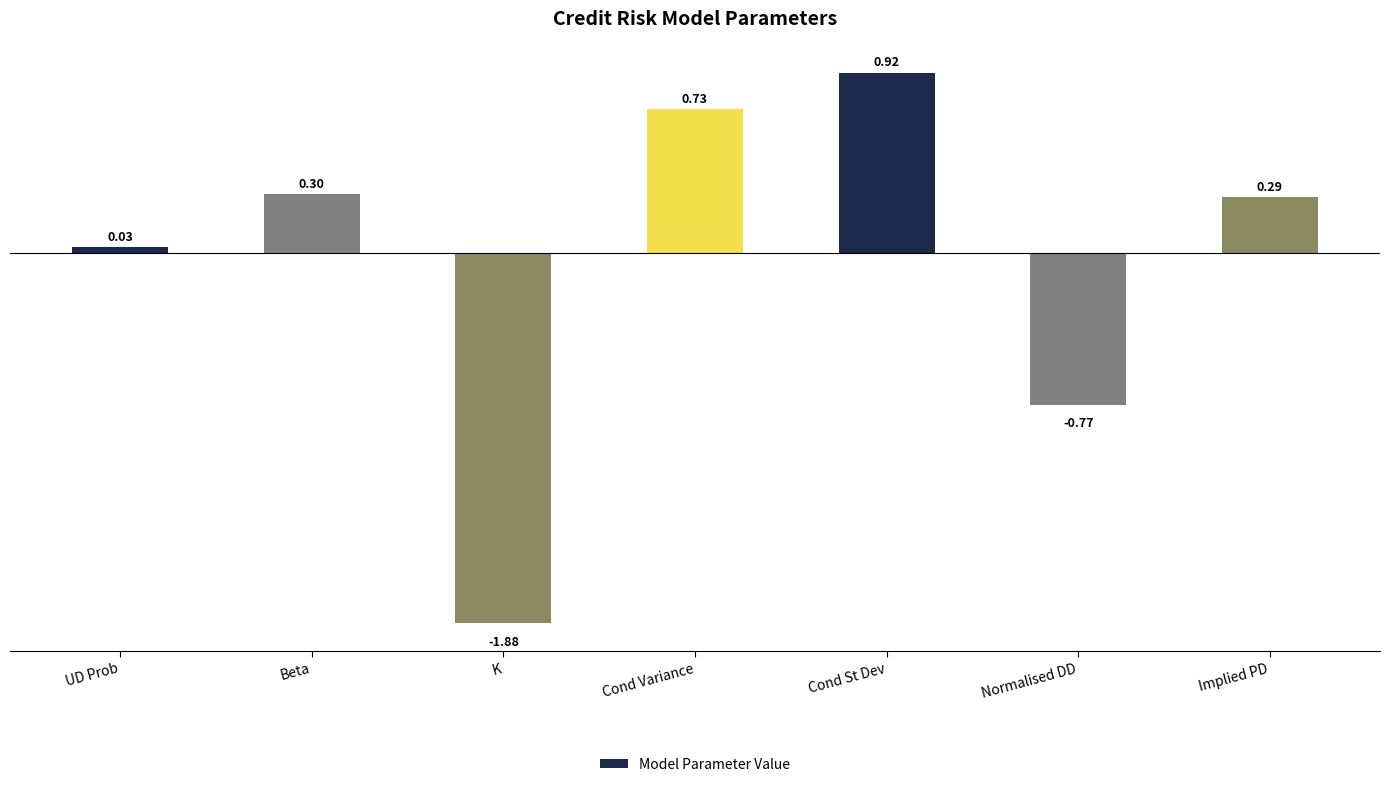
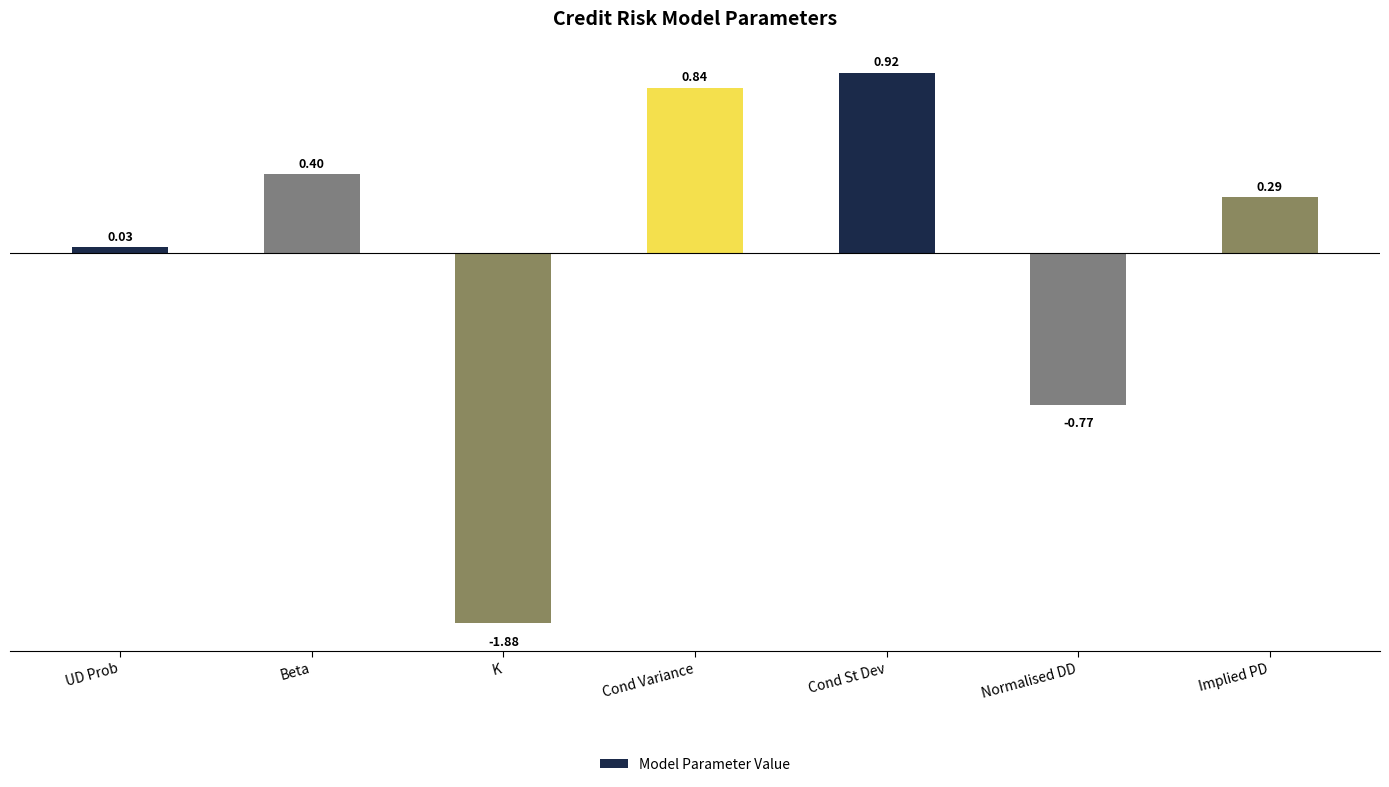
Beta: 0.30 -> 0.40
Cond Variance: 0.73 -> 0.84
